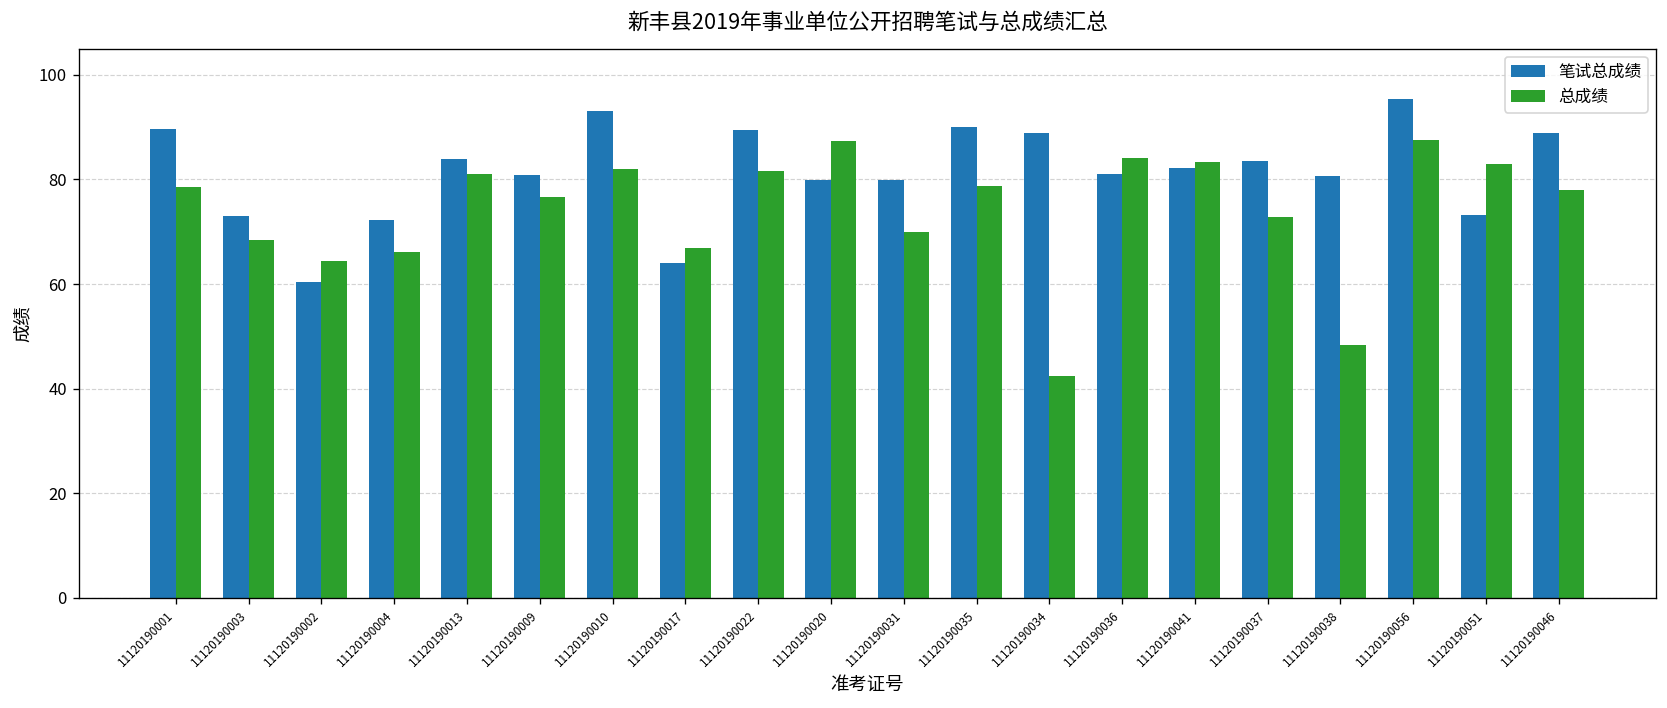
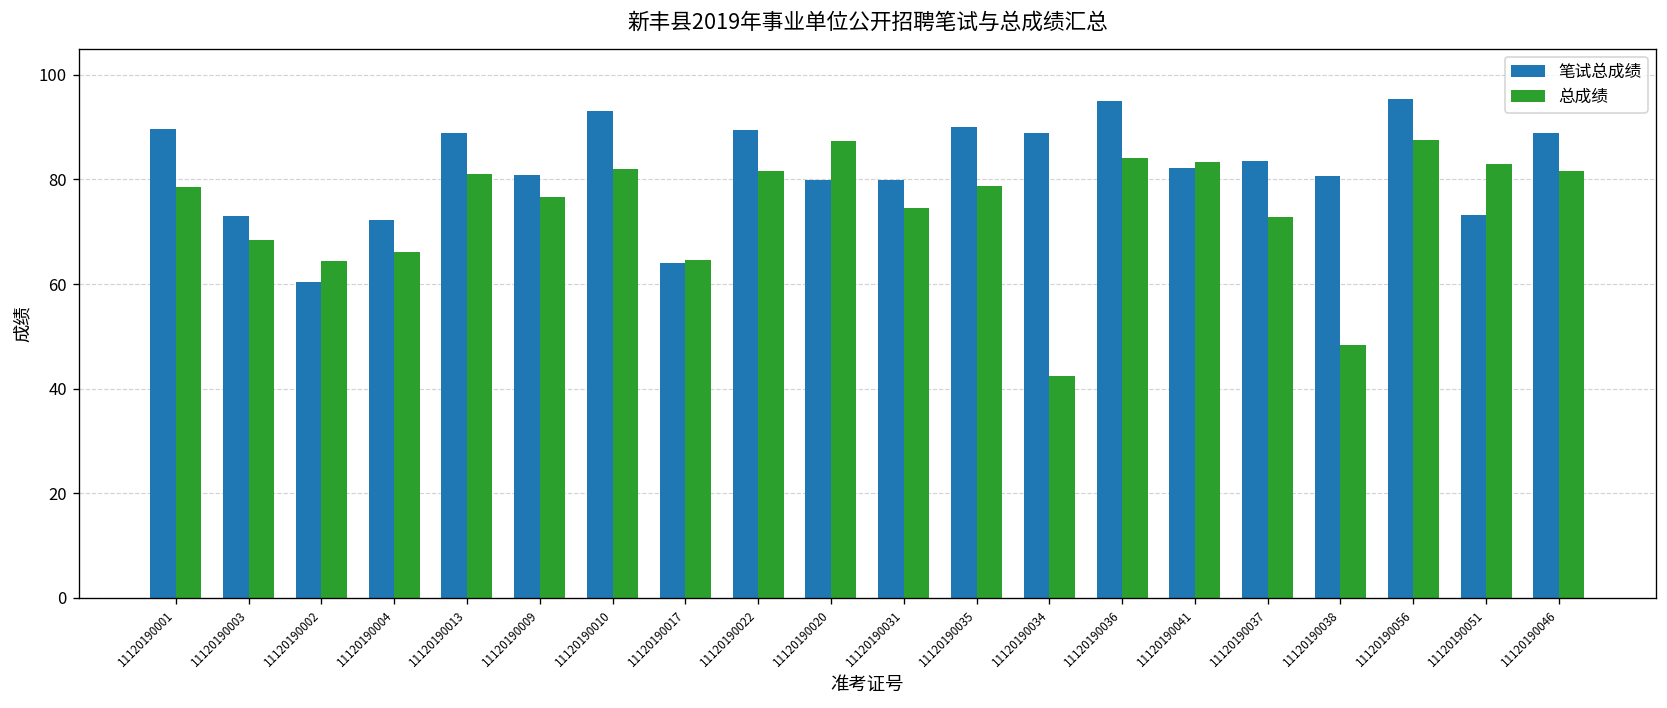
笔试总成绩, 11120190013: 84 -> 89
总成绩, 11120190017: 67 -> 65
总成绩, 11120190031: 70 -> 75
笔试总成绩, 11120190036: 81 -> 95
总成绩, 11120190046: 78 -> 82
